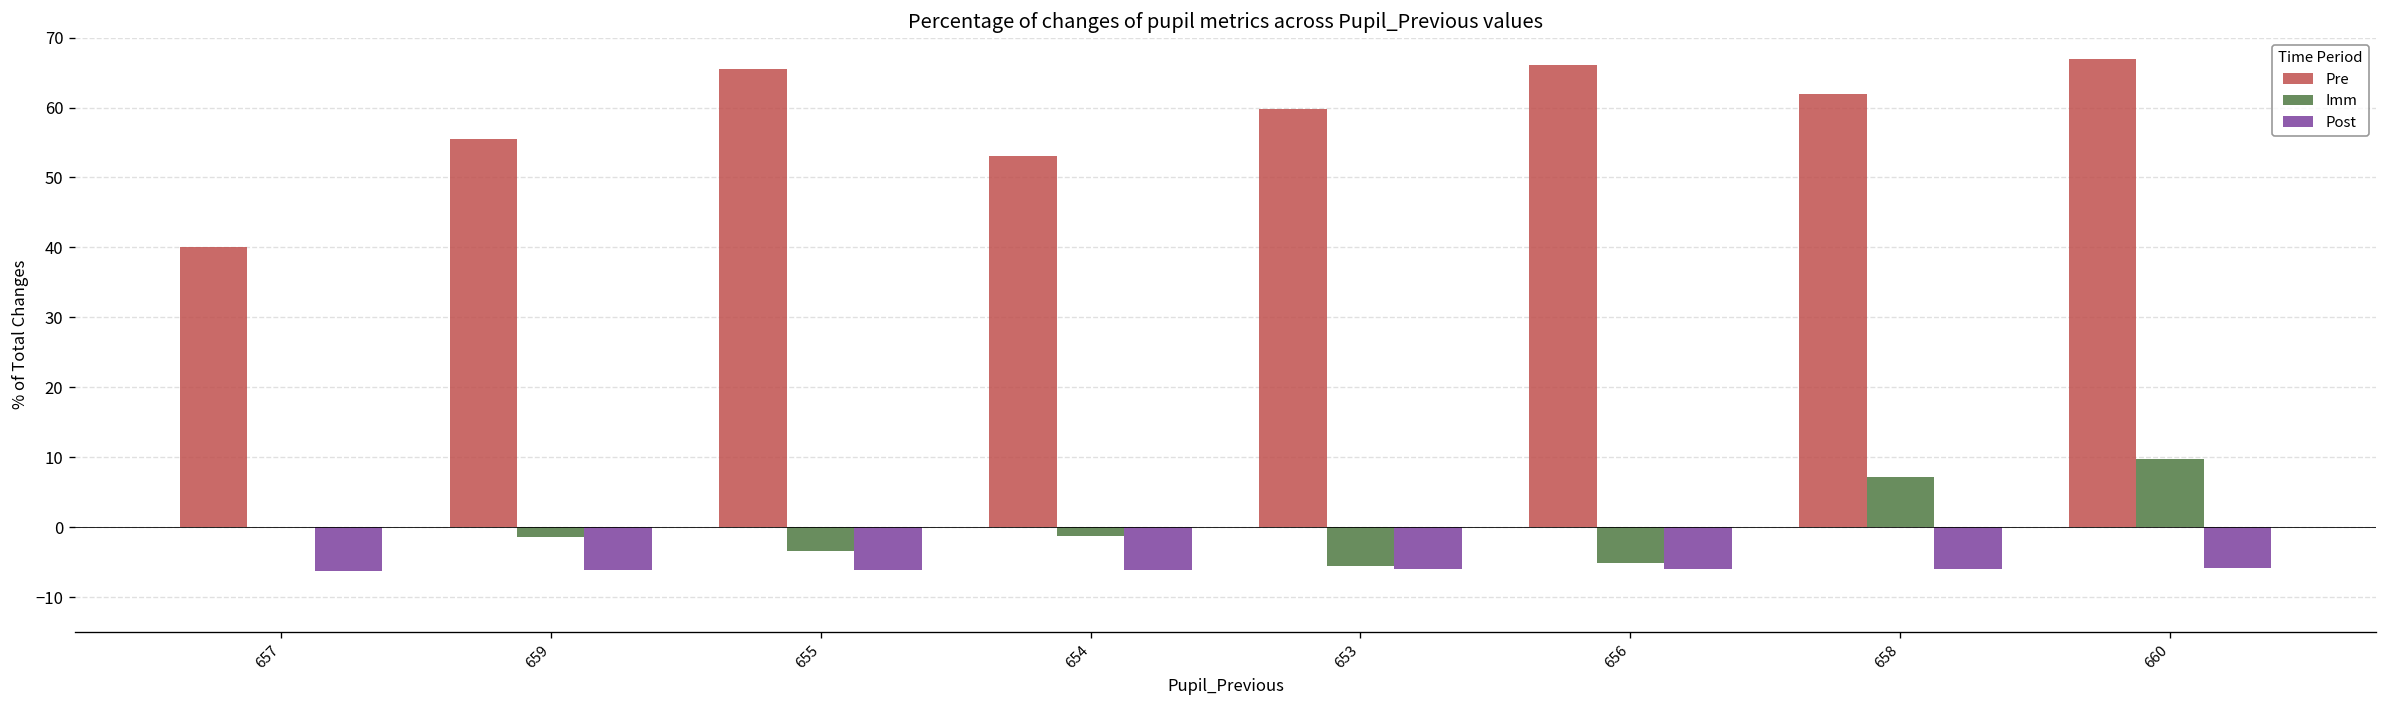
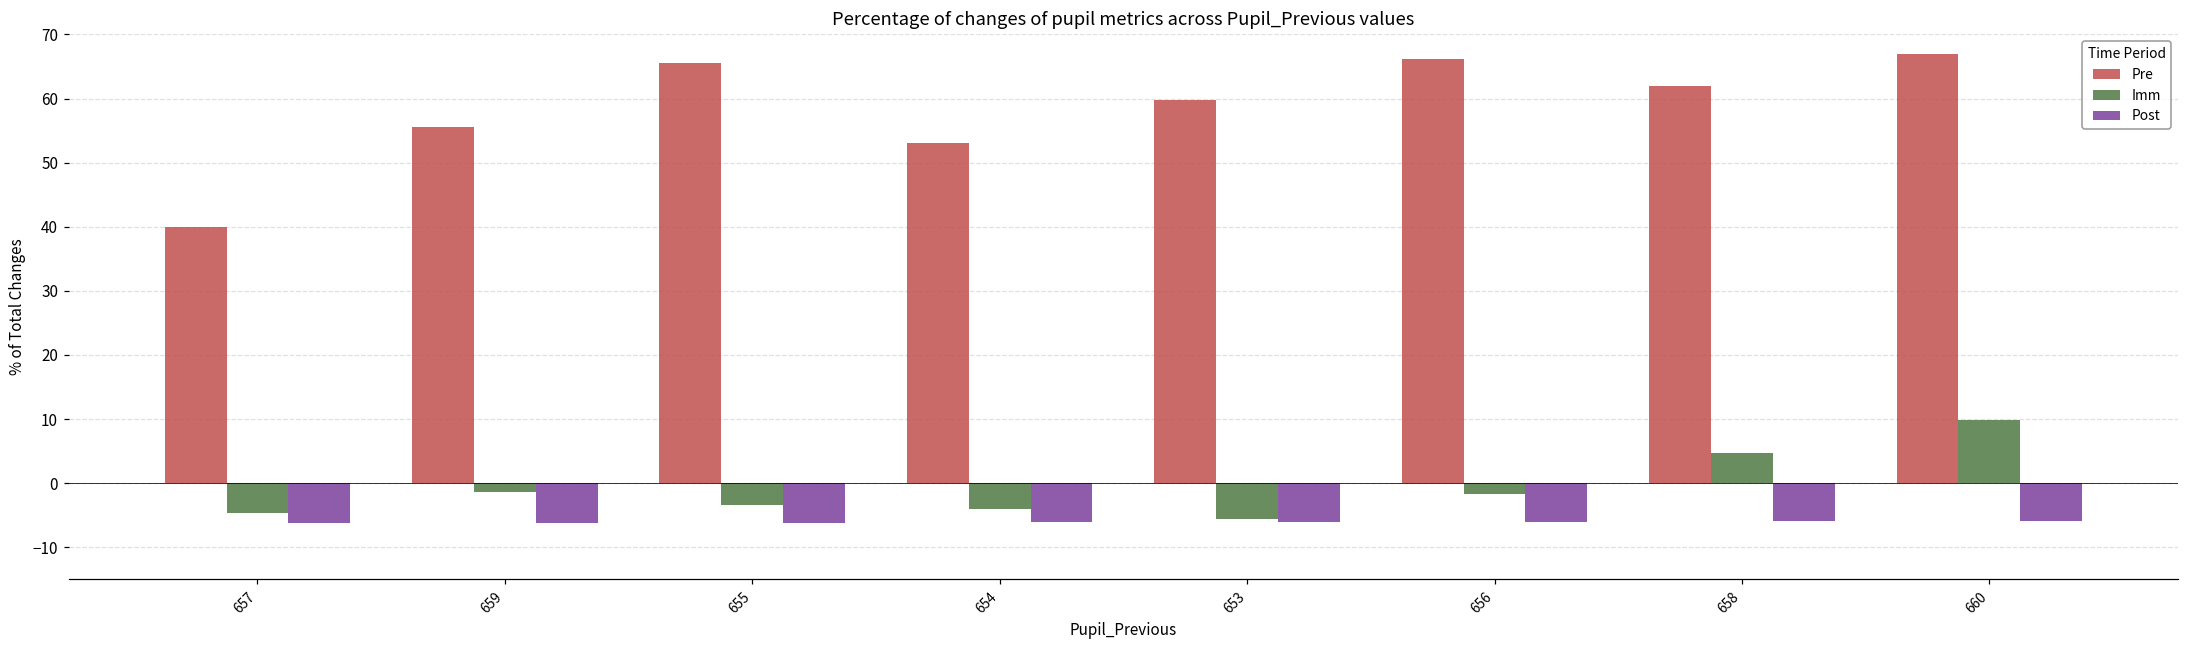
Imm, 657: 0 -> -5
Imm, 654: -1 -> -4
Imm, 656: -5 -> -2
Imm, 658: 7 -> 5
